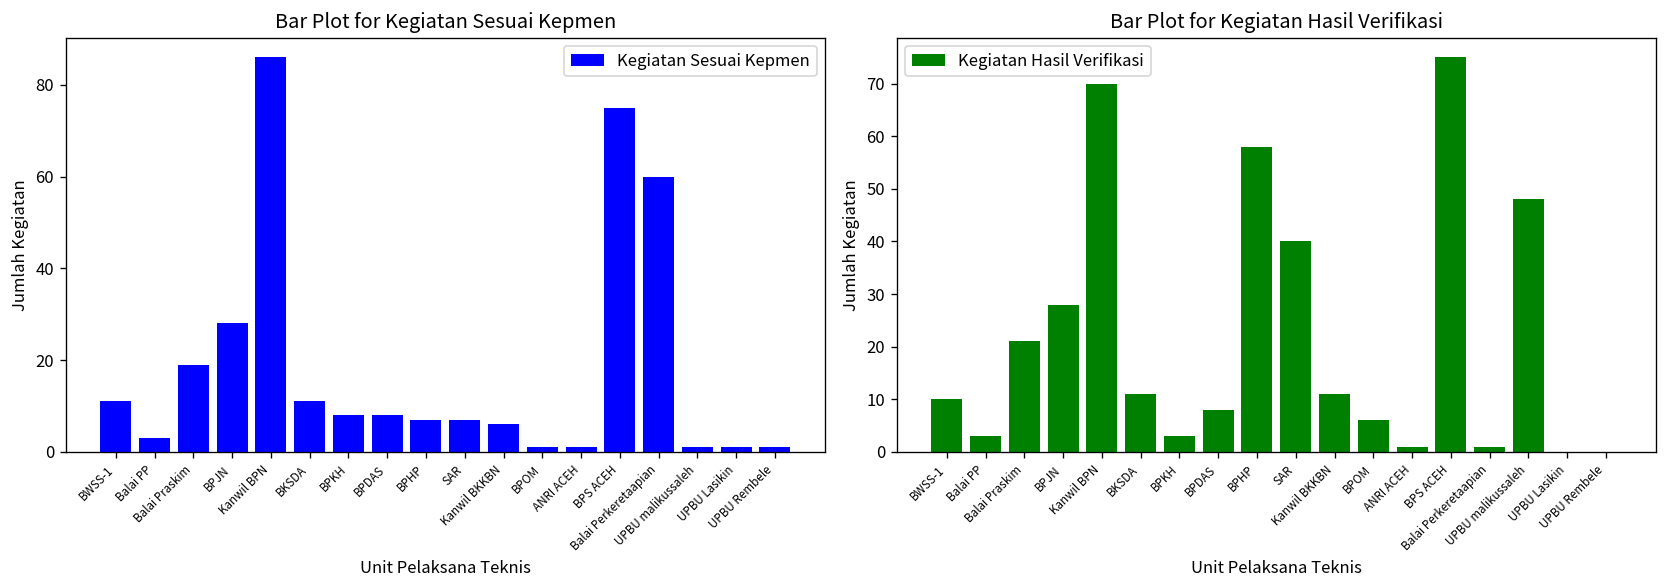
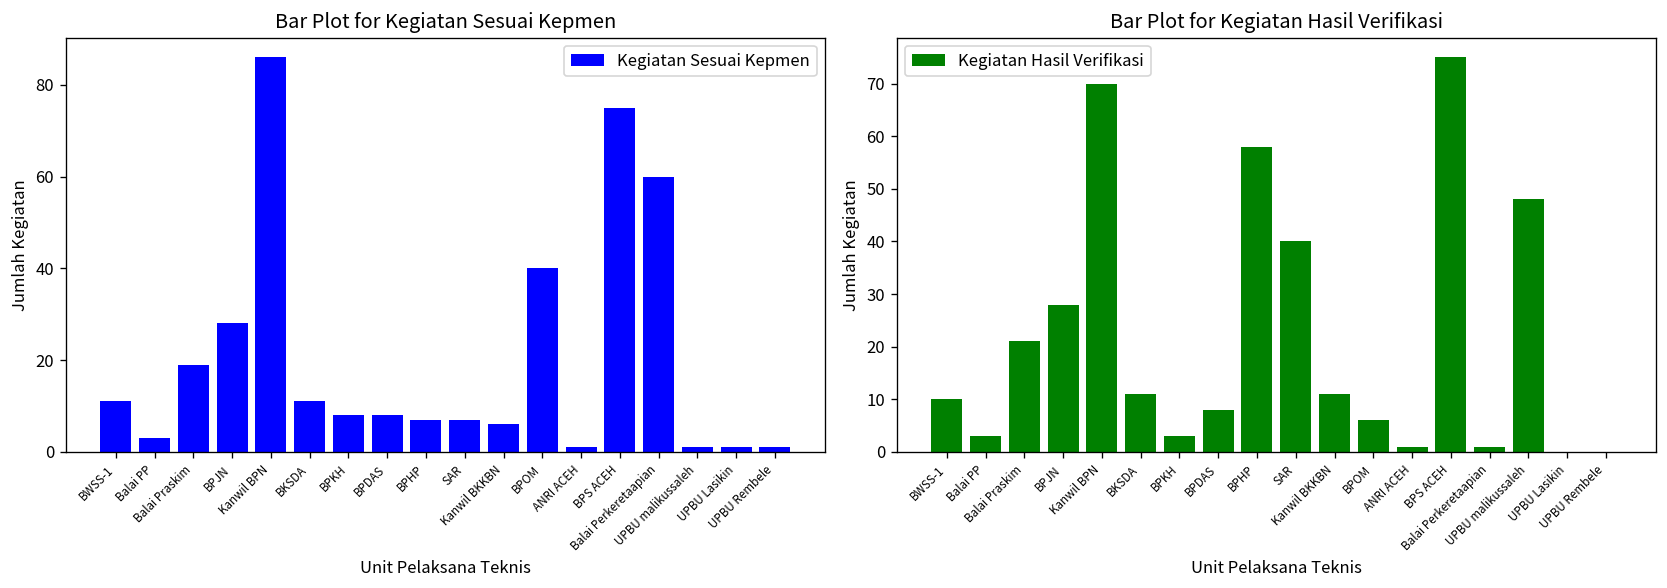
Bar Plot for Kegiatan Sesuai Kepmen, BPOM: 1 -> 40
